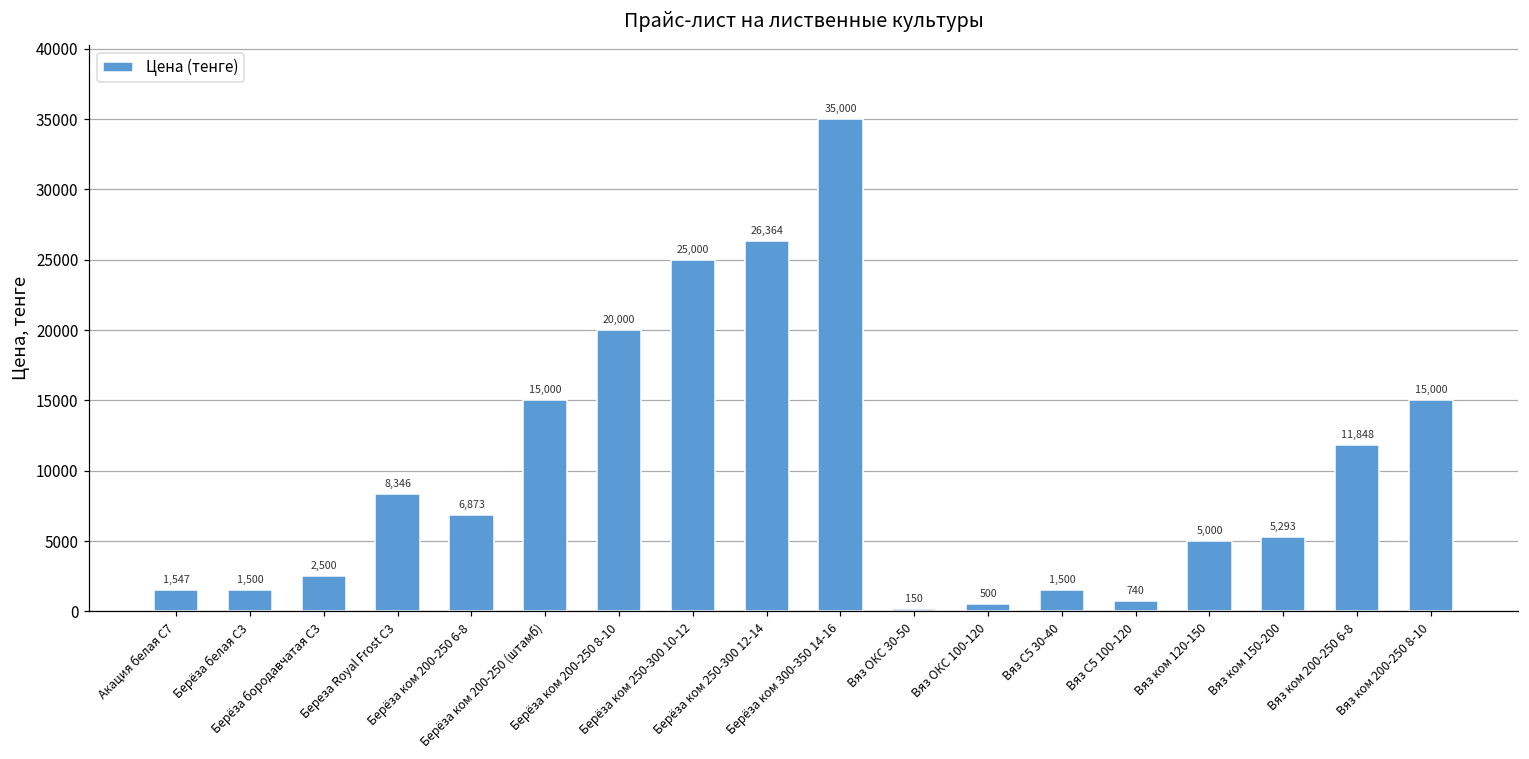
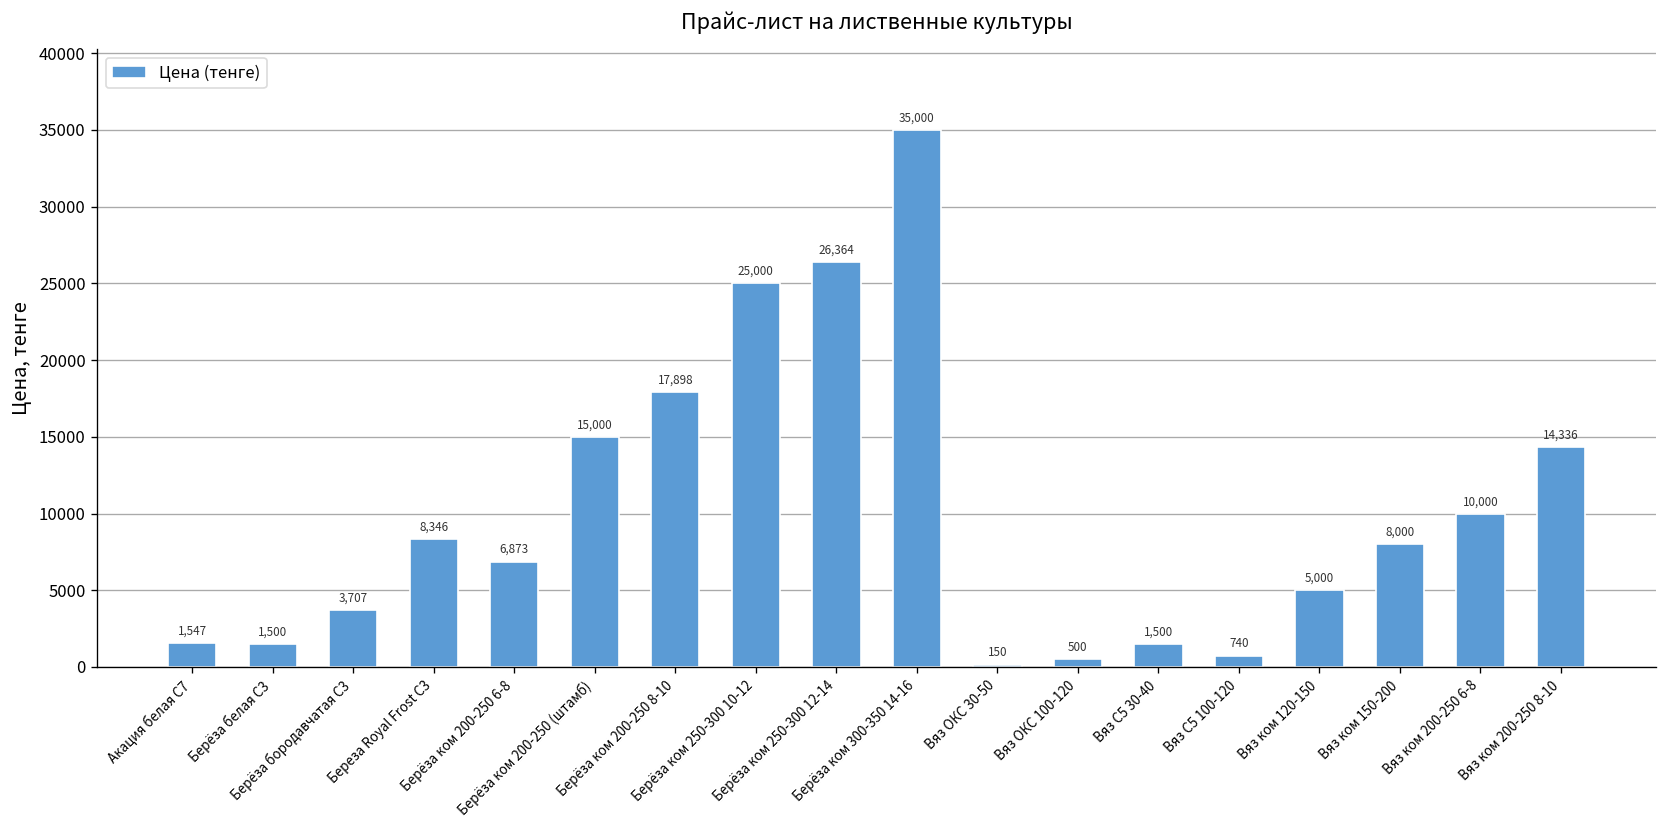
Берёза бородавчатая С3: 2,500 -> 3,707
Берёза ком 200-250 8-10: 20,000 -> 17,898
Вяз ком 150-200: 5,293 -> 8,000
Вяз ком 200-250 6-8: 11,848 -> 10,000
Вяз ком 200-250 8-10: 15,000 -> 14,336
